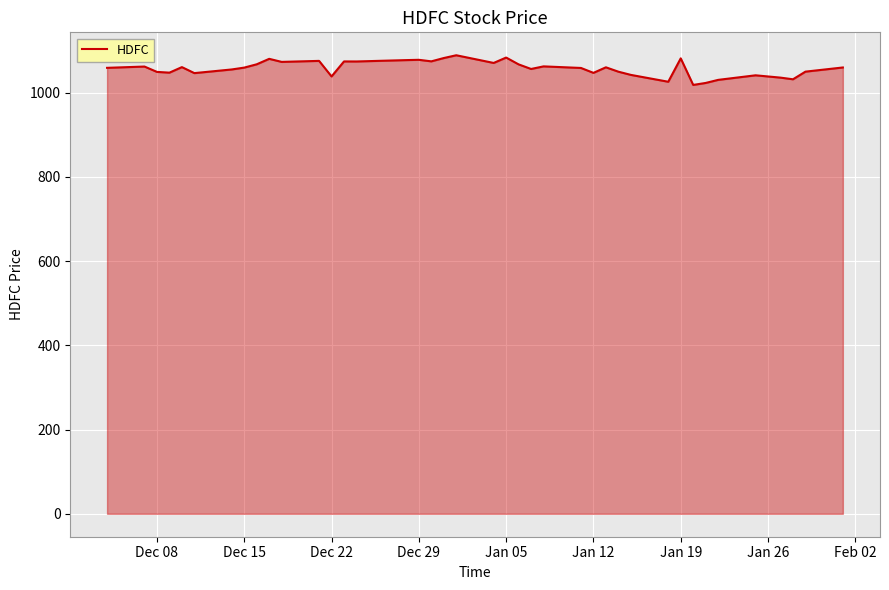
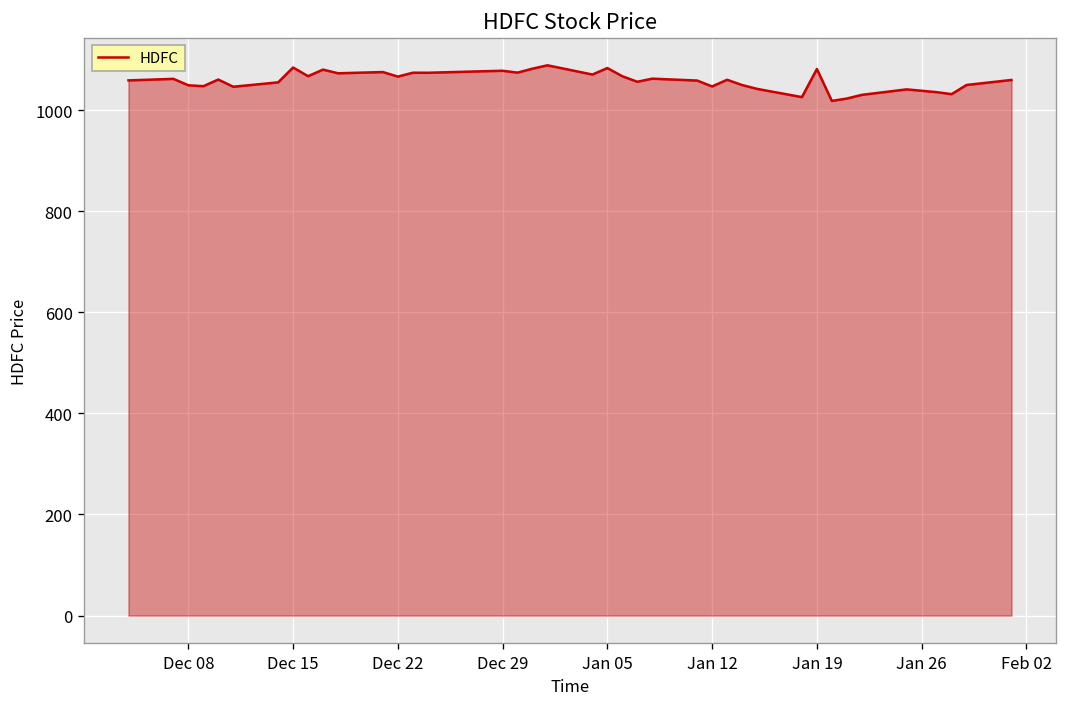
Dec 15: 1060 -> 1080
Dec 22: 1040 -> 1070
